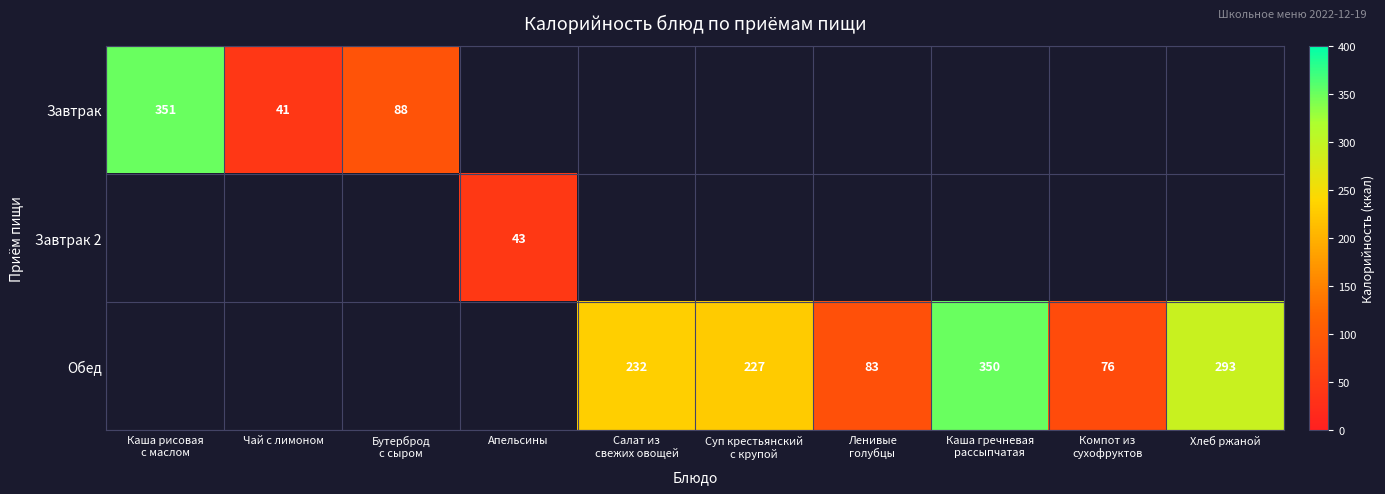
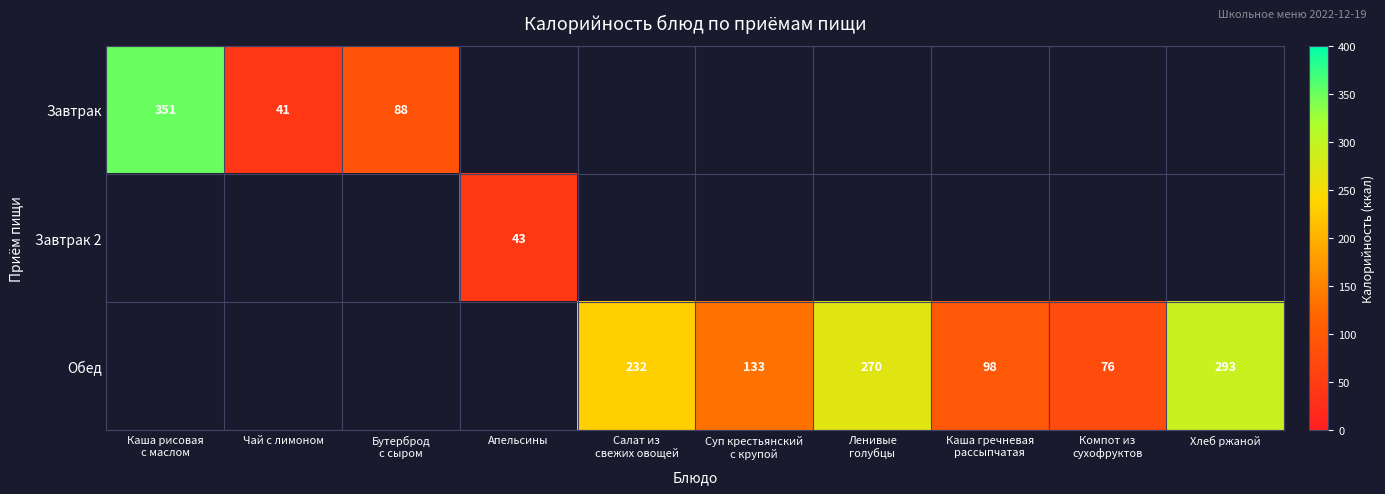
Обед, Суп крестьянский с крупой: 227 -> 133
Обед, Ленивые голубцы: 83 -> 270
Обед, Каша гречневая рассыпчатая: 350 -> 98
